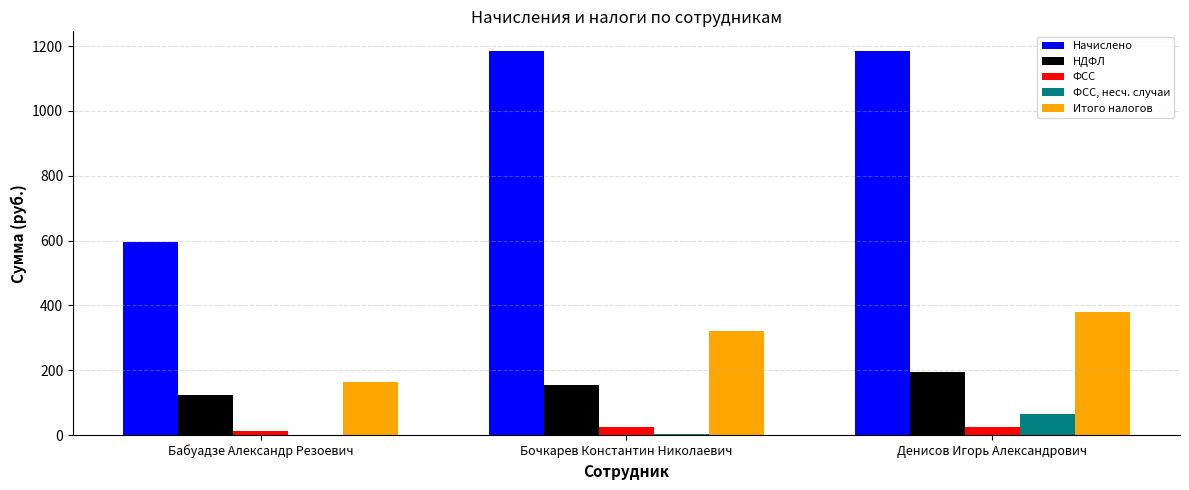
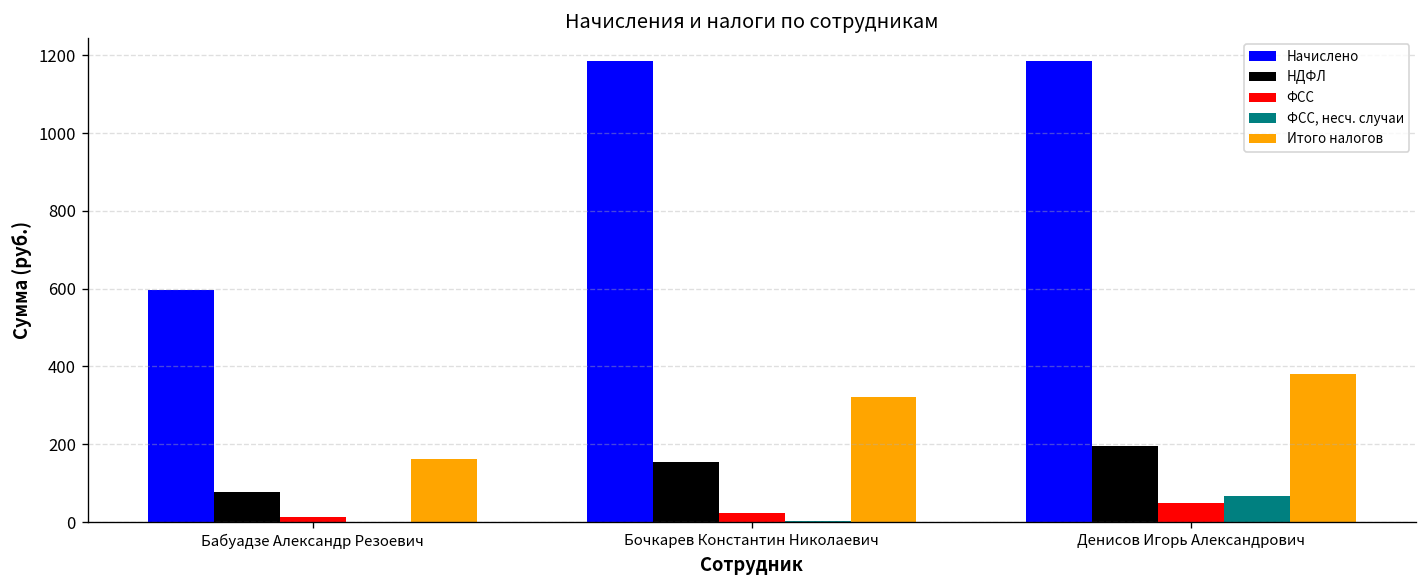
НДФЛ, Бабуадзе Александр Резоевич: 120 -> 80
ФСС, Денисов Игорь Александрович: 20 -> 50
